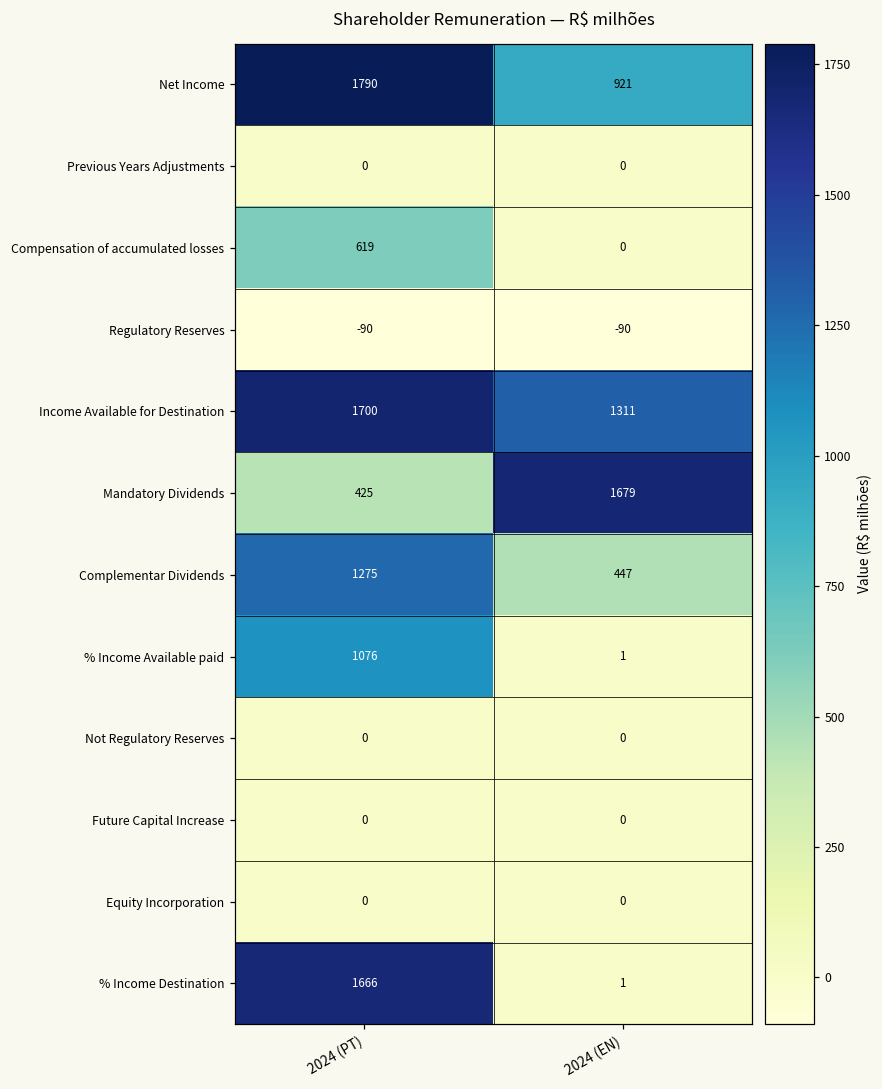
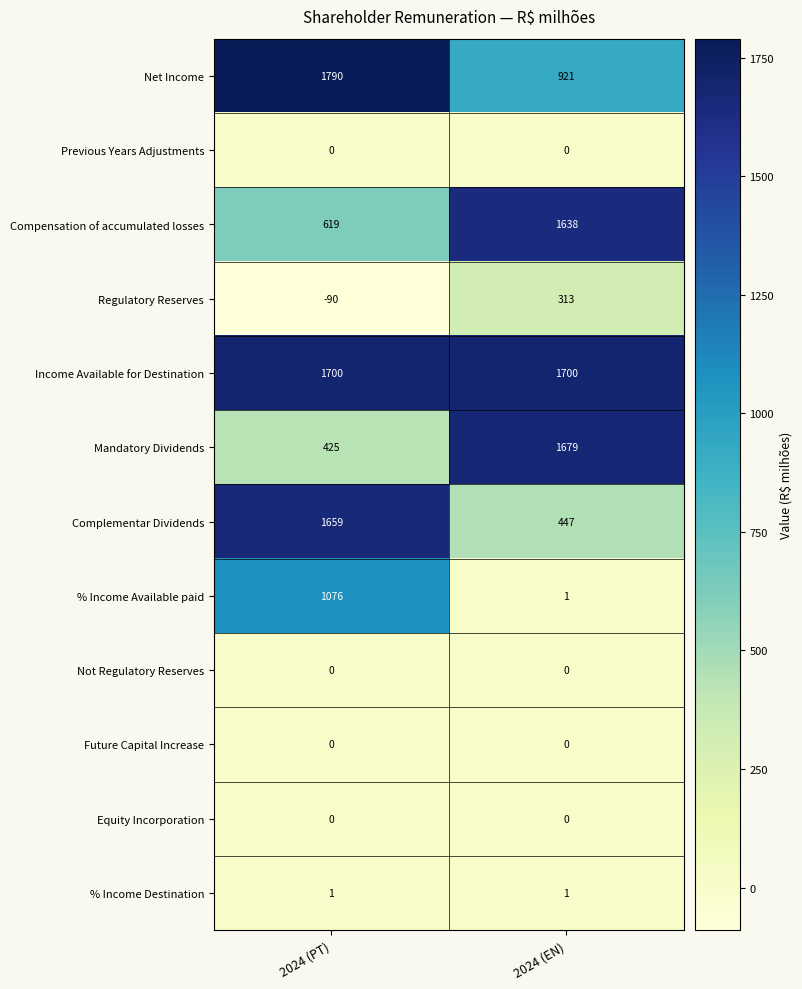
Compensation of accumulated losses, 2024 (EN): 0 -> 1638
Regulatory Reserves, 2024 (EN): -90 -> 313
Income Available for Destination, 2024 (EN): 1311 -> 1700
Complementar Dividends, 2024 (PT): 1275 -> 1659
% Income Destination, 2024 (PT): 1666 -> 1
